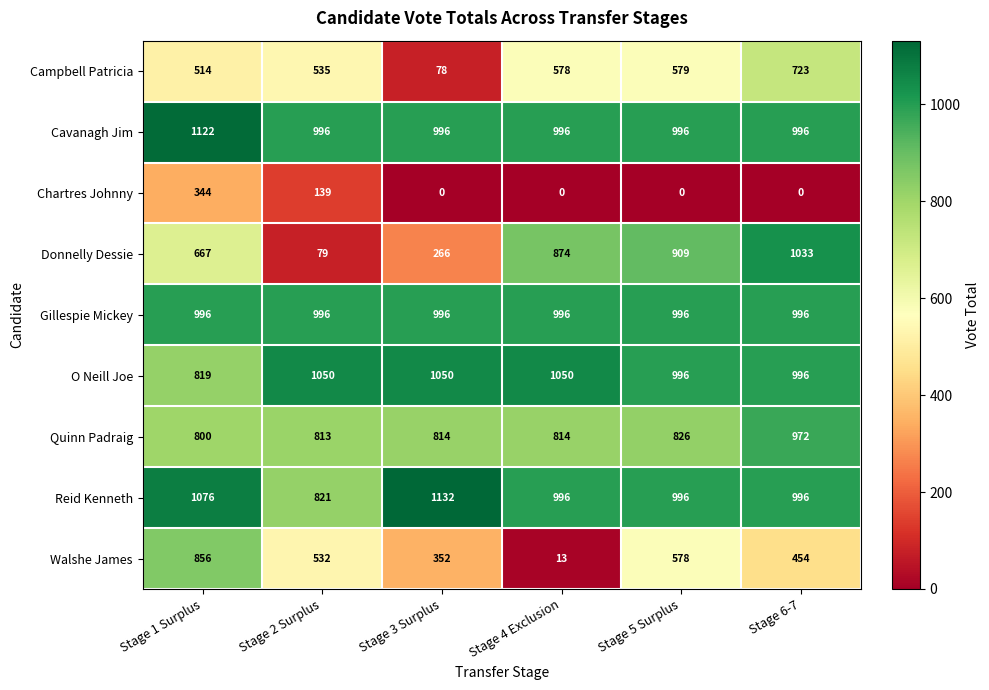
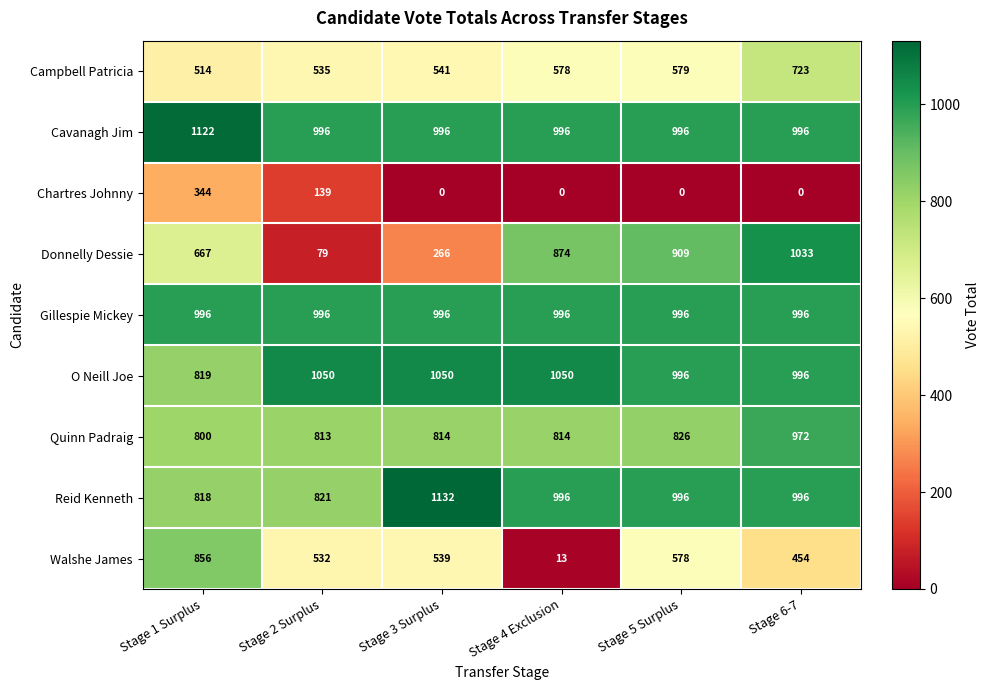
Campbell Patricia, Stage 3 Surplus: 78 -> 541
Reid Kenneth, Stage 1 Surplus: 1076 -> 818
Walshe James, Stage 3 Surplus: 352 -> 539
